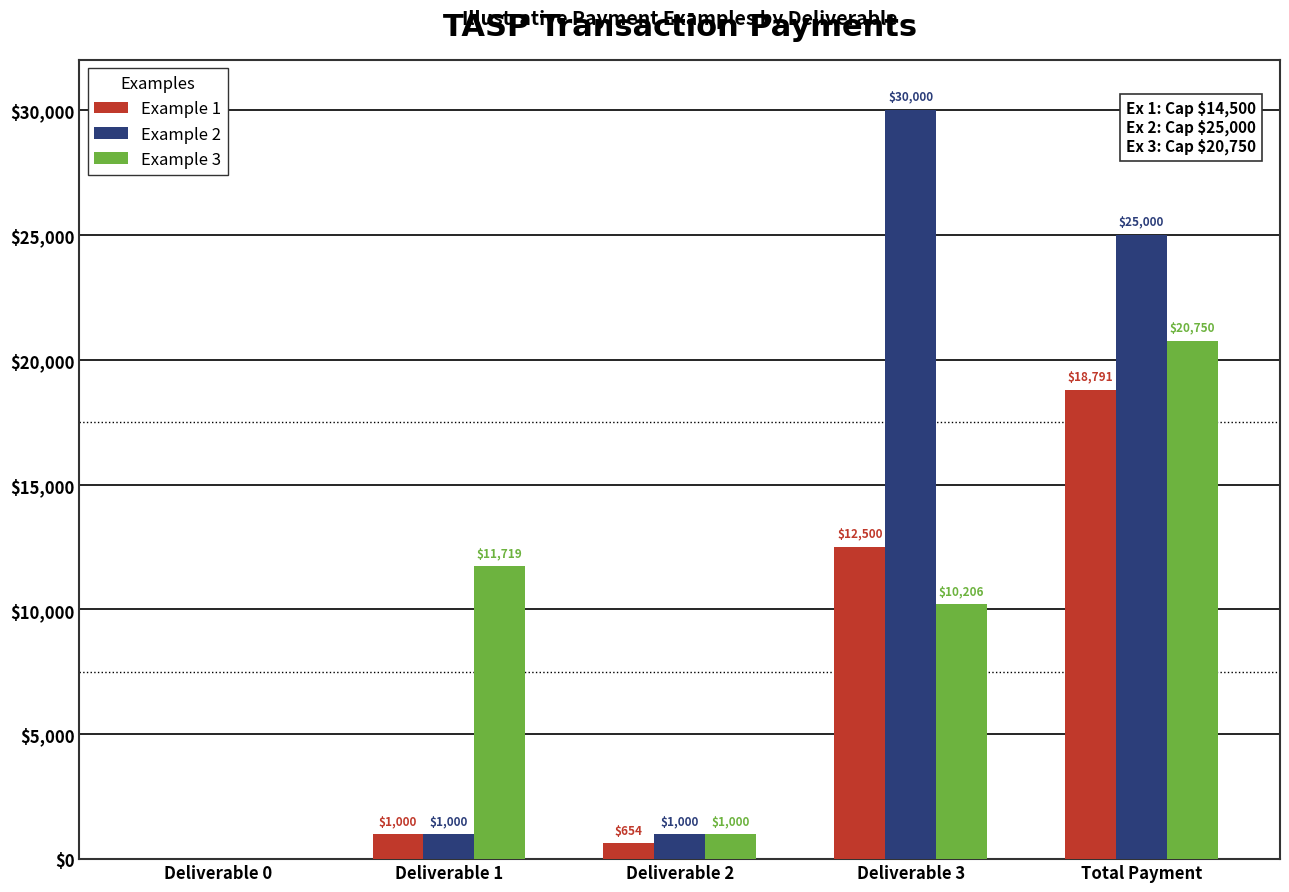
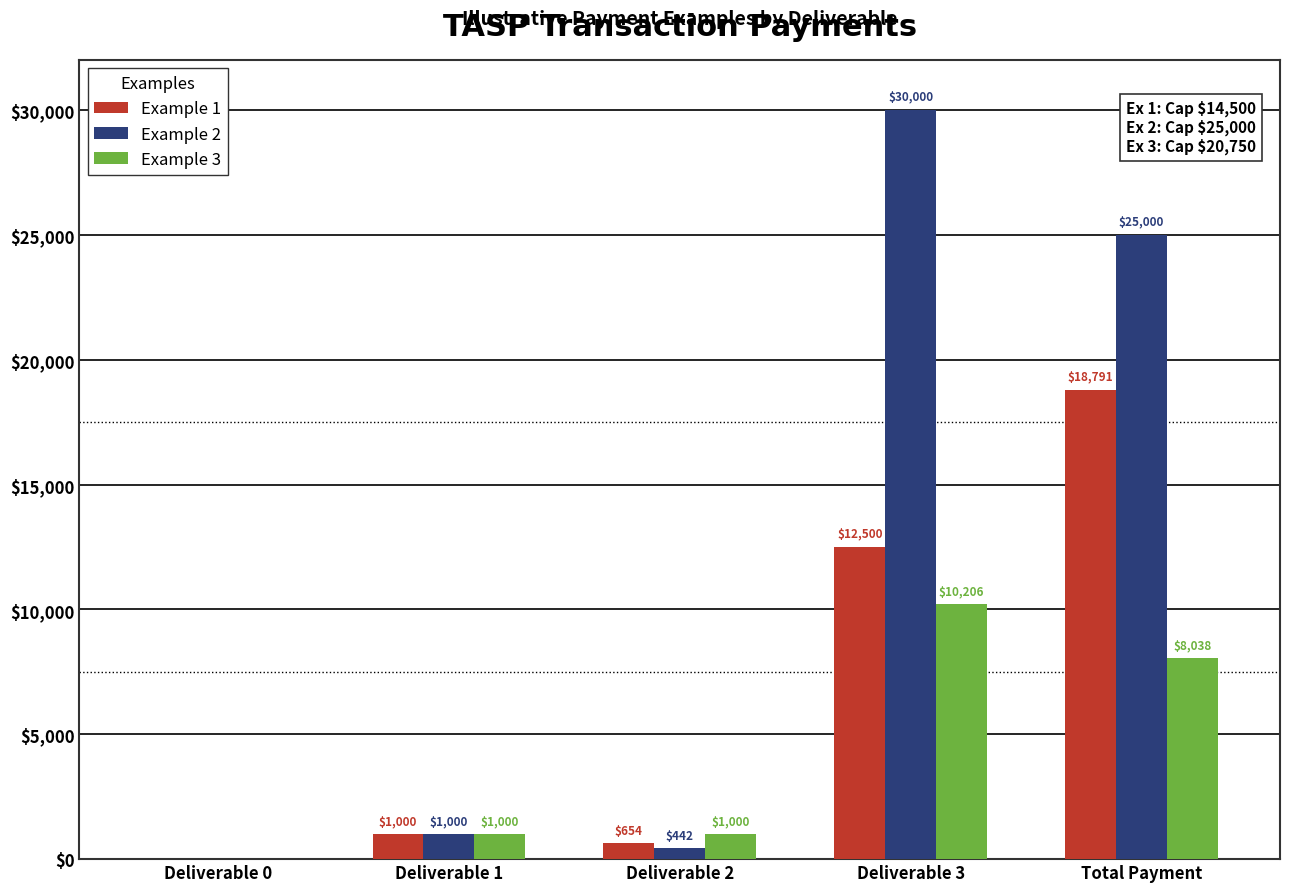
Example 3, Deliverable 1: $11,719 -> $1,000
Example 2, Deliverable 2: $1,000 -> $442
Example 3, Total Payment: $20,750 -> $8,038
